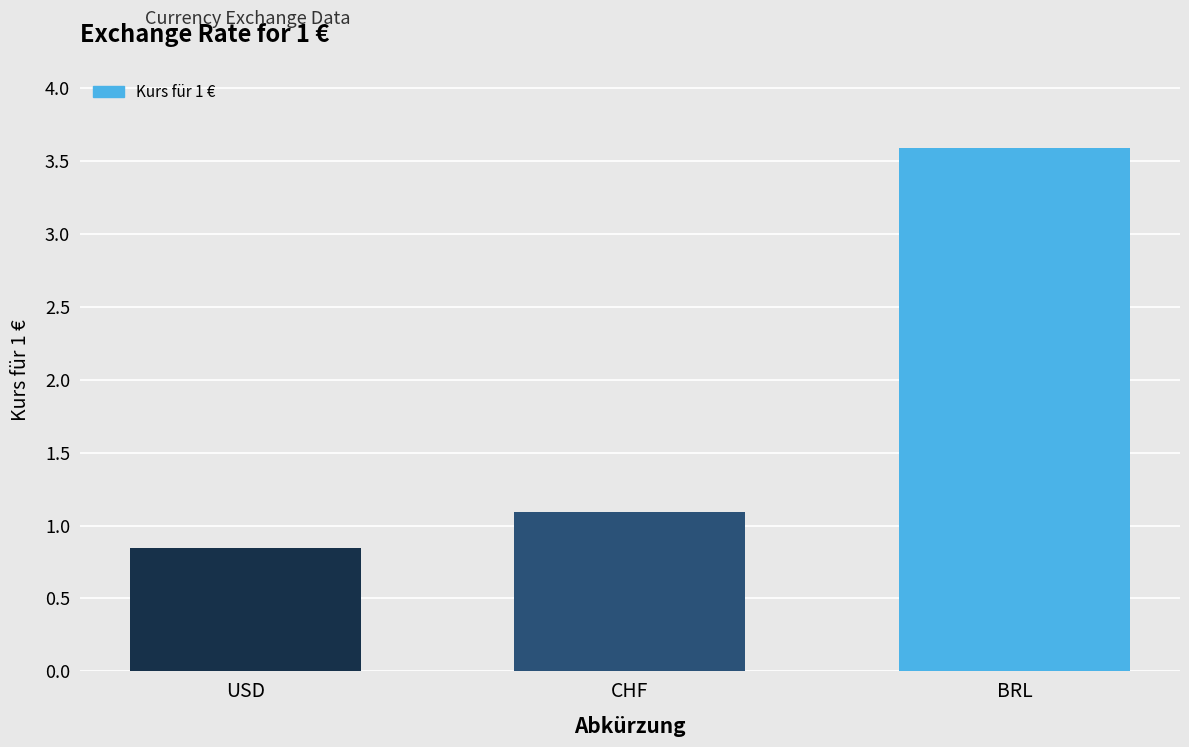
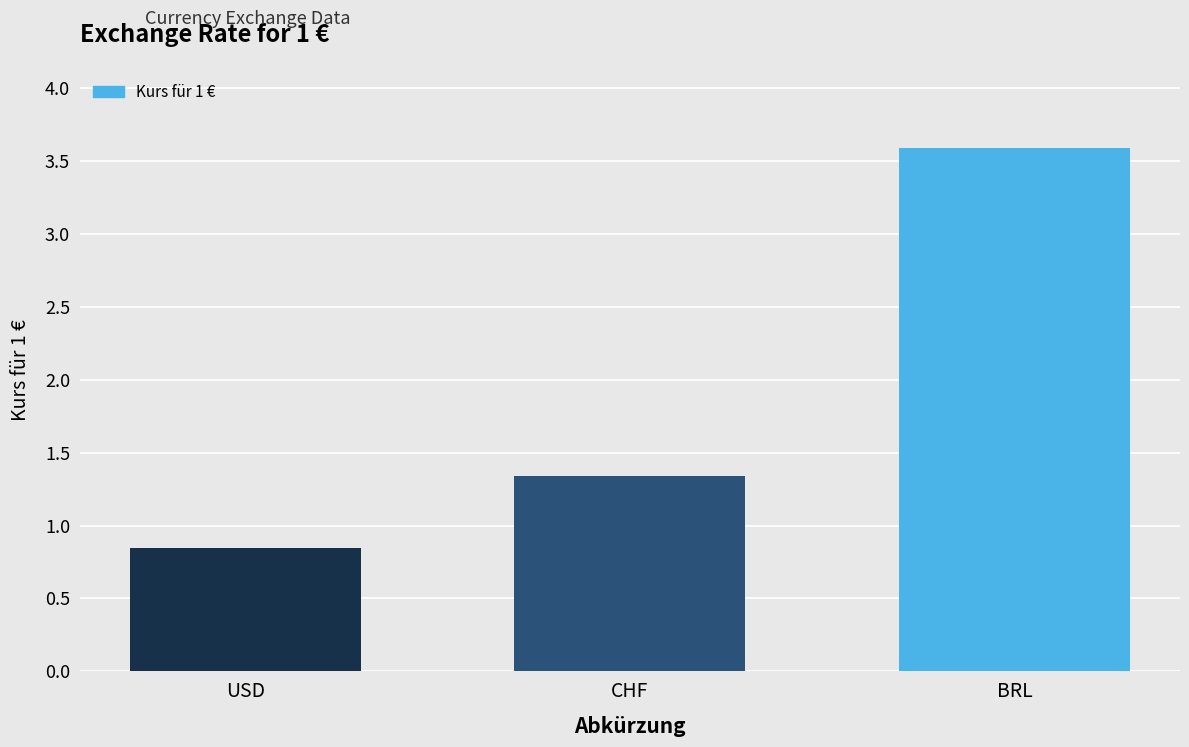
CHF: 1.10 -> 1.34
